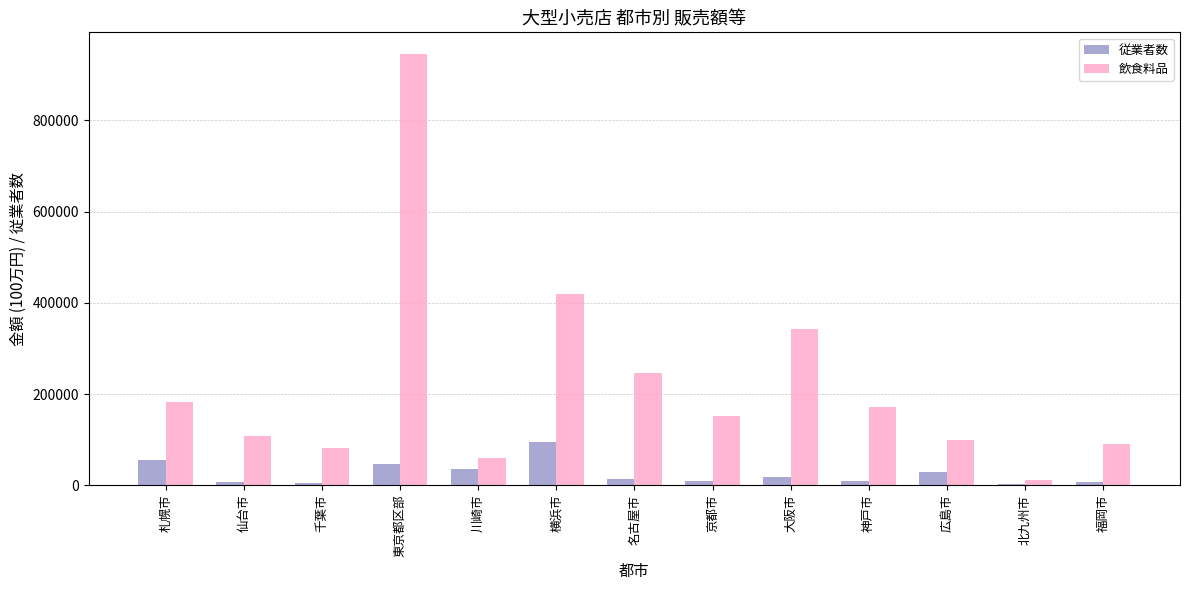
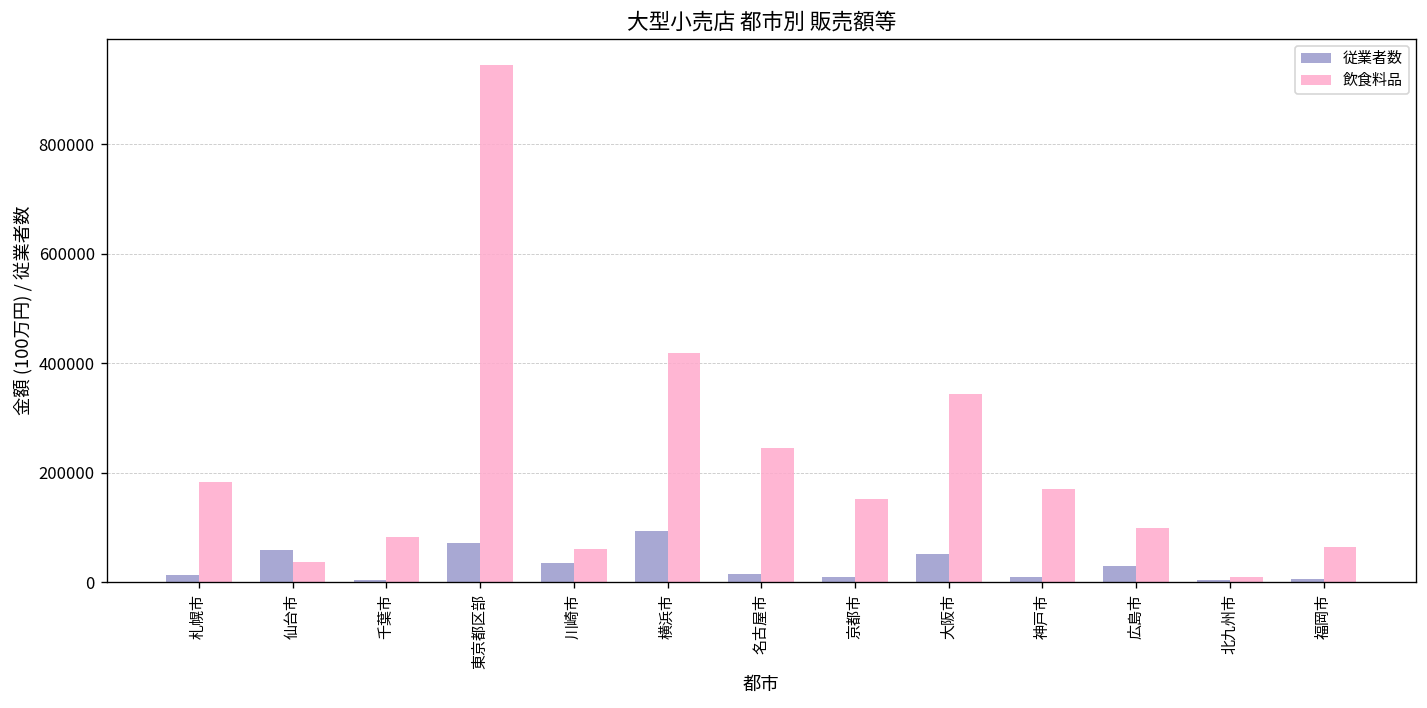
従業者数, 札幌市: 50000 -> 10000
従業者数, 仙台市: 10000 -> 60000
飲食料品, 仙台市: 110000 -> 40000
従業者数, 東京都区部: 50000 -> 70000
従業者数, 大阪市: 20000 -> 50000
飲食料品, 福岡市: 90000 -> 60000
